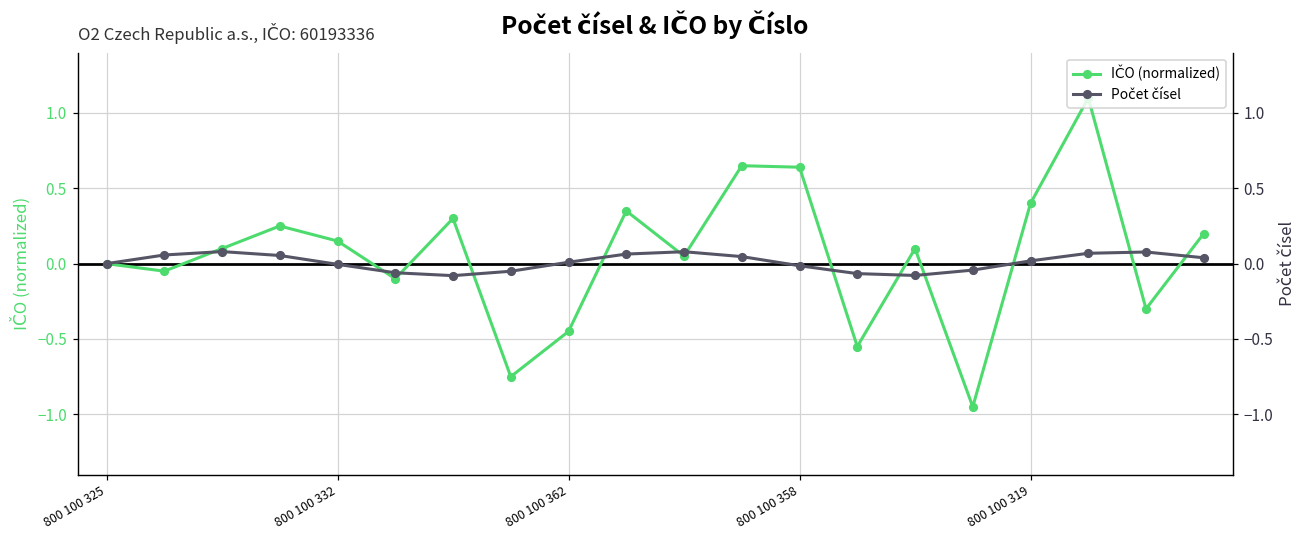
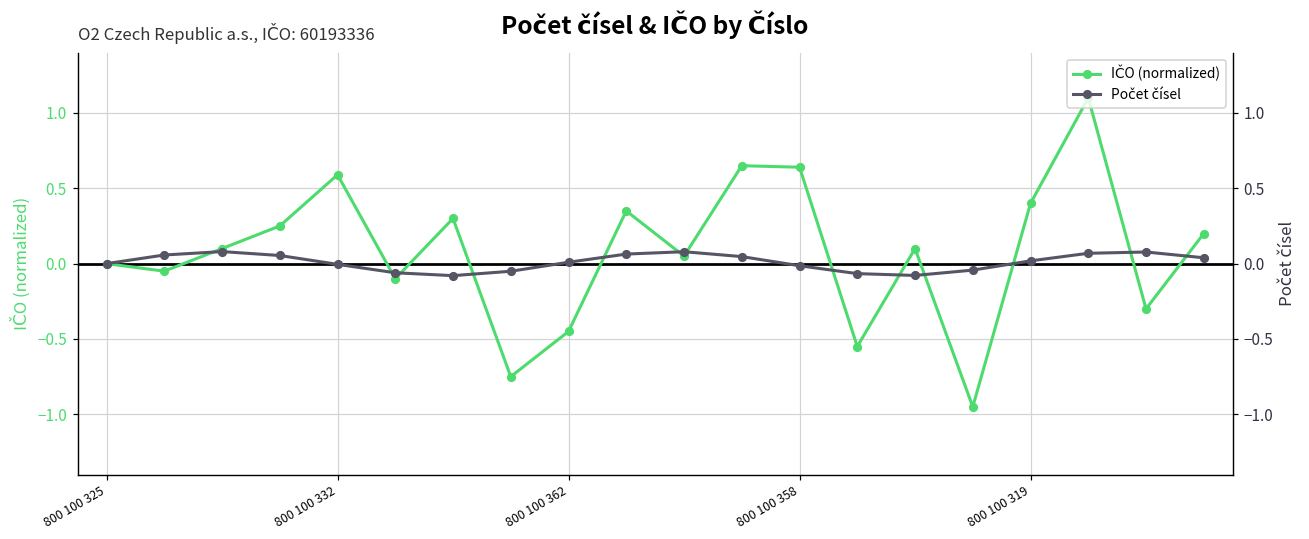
IČO (normalized), 800 100 332: 0.15 -> 0.59
